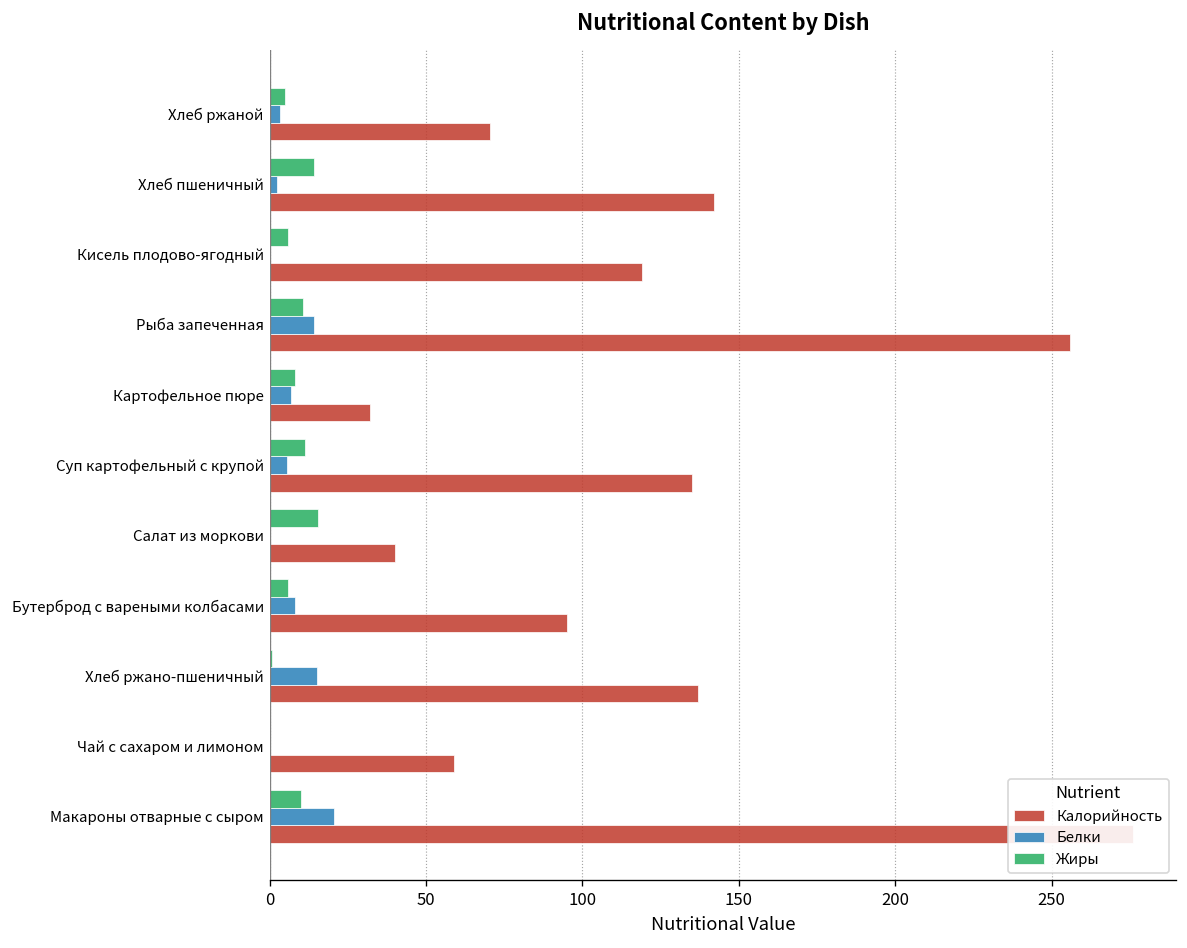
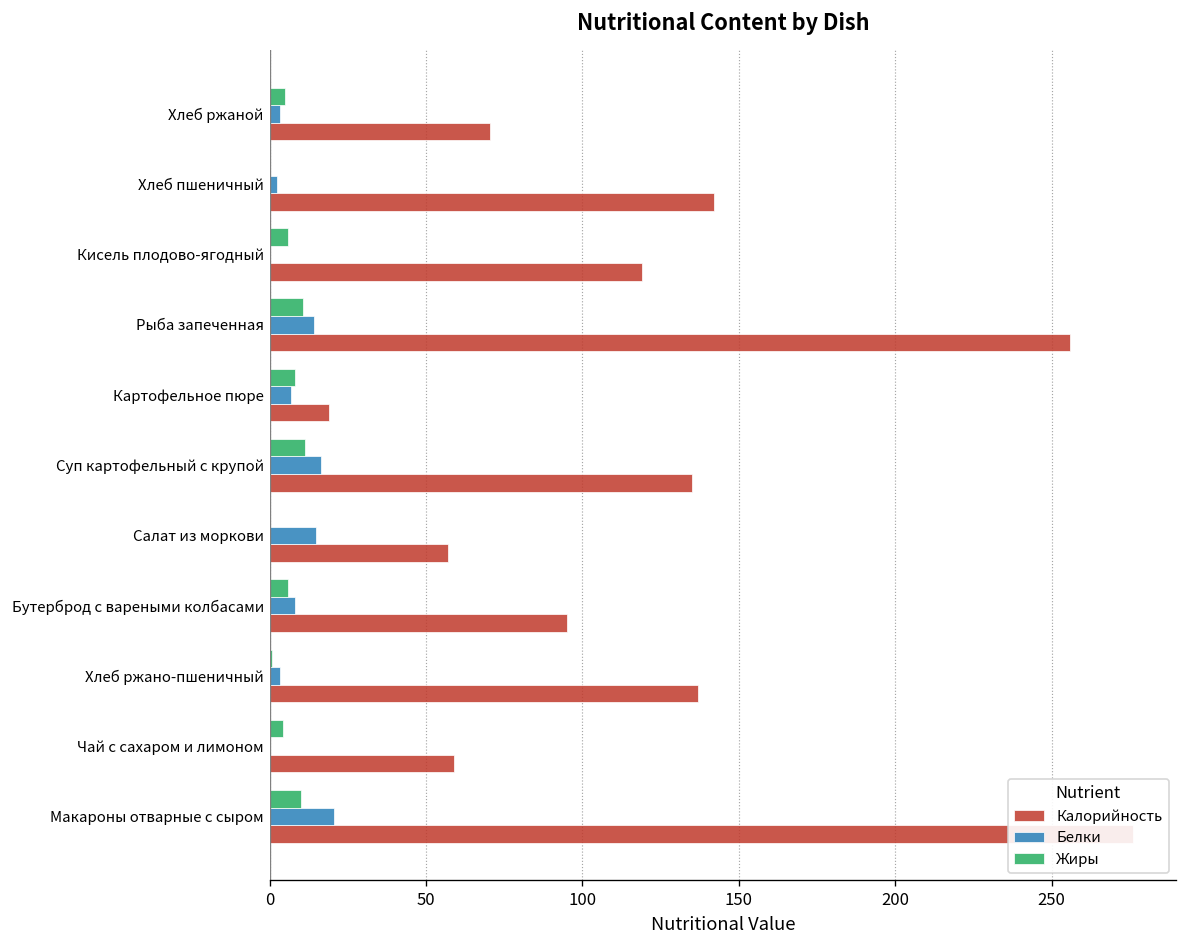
Жиры, Хлеб пшеничный: 14 -> 0
Калорийность, Картофельное пюре: 32 -> 19
Белки, Суп картофельный с крупой: 6 -> 17
Жиры, Салат из моркови: 15 -> 0
Белки, Салат из моркови: 0 -> 15
Калорийность, Салат из моркови: 40 -> 57
Белки, Хлеб ржано-пшеничный: 15 -> 3
Жиры, Чай с сахаром и лимоном: 0 -> 4
